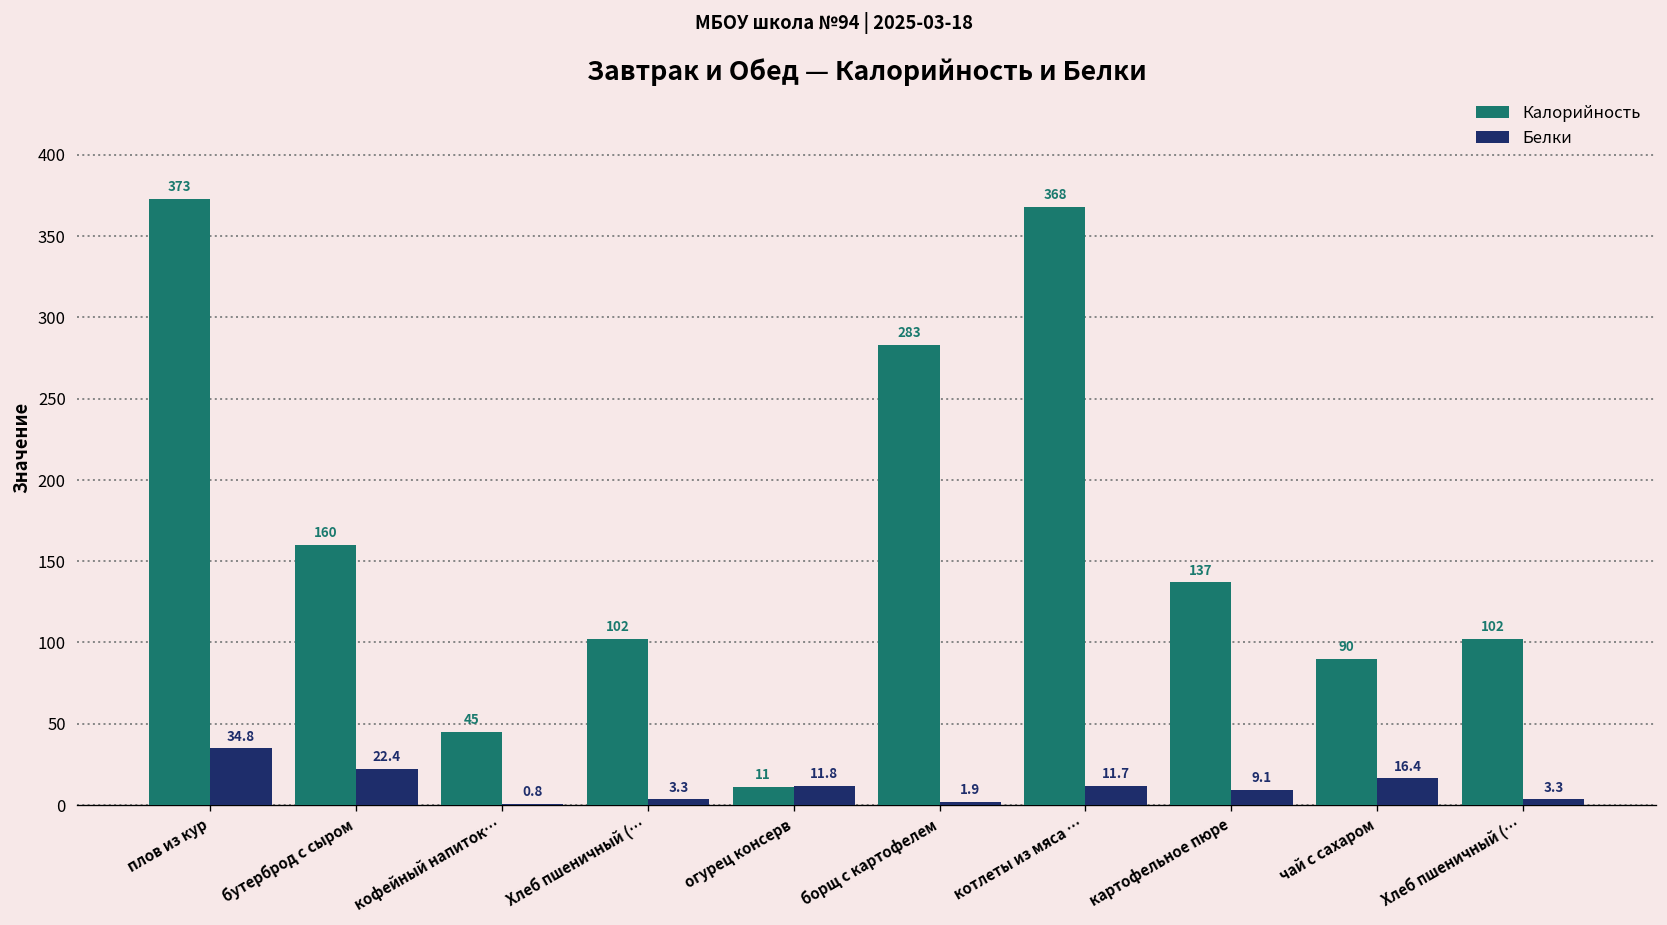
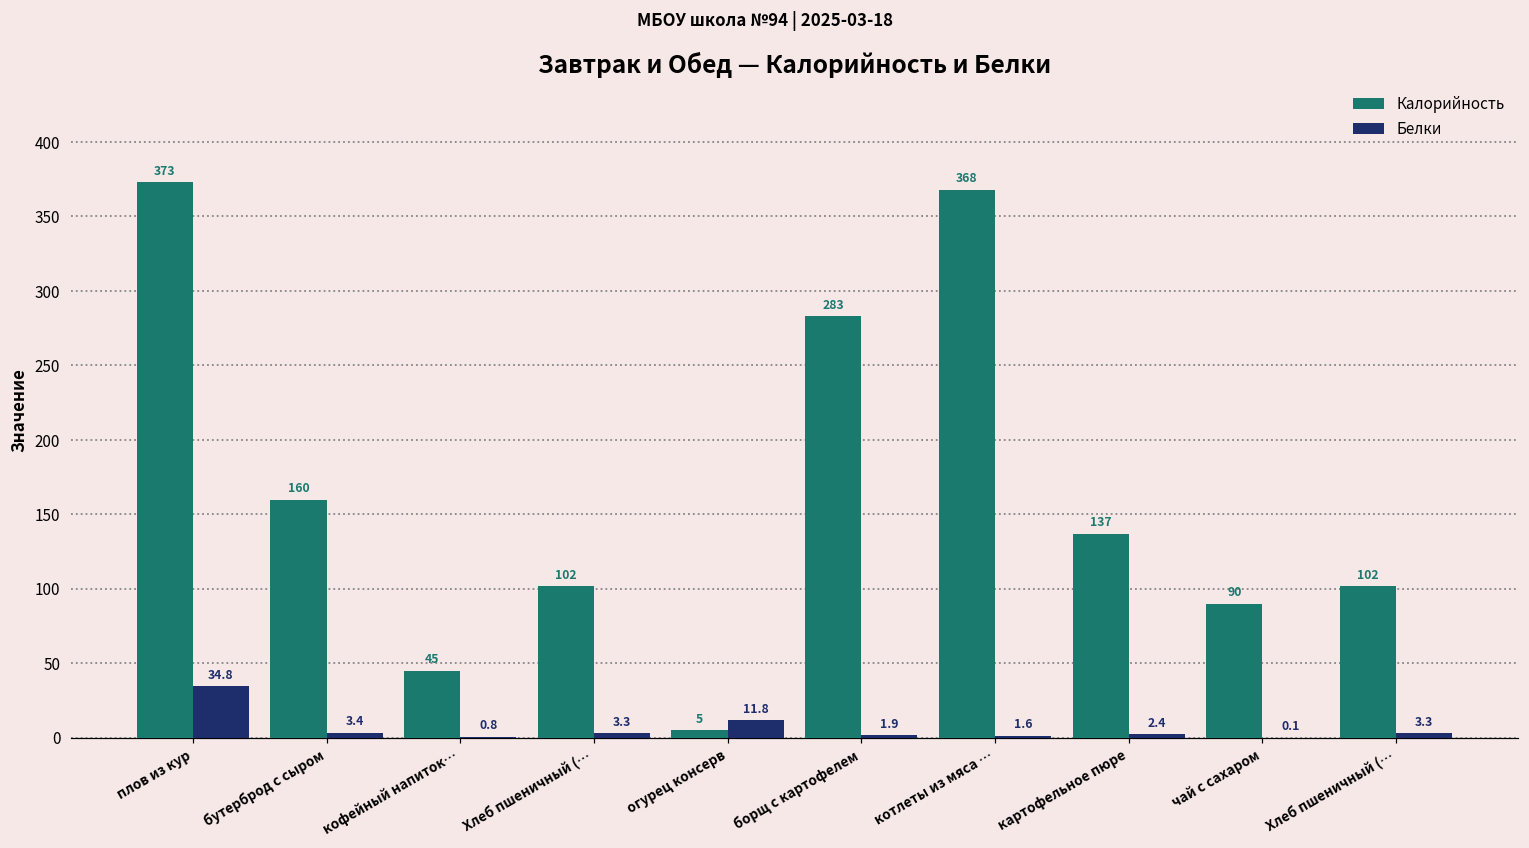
Белки, бутерброд с сыром: 22.4 -> 3.4
Калорийность, огурец консерв: 11 -> 5
Белки, котлеты из мяса …: 11.7 -> 1.6
Белки, картофельное пюре: 9.1 -> 2.4
Белки, чай с сахаром: 16.4 -> 0.1
